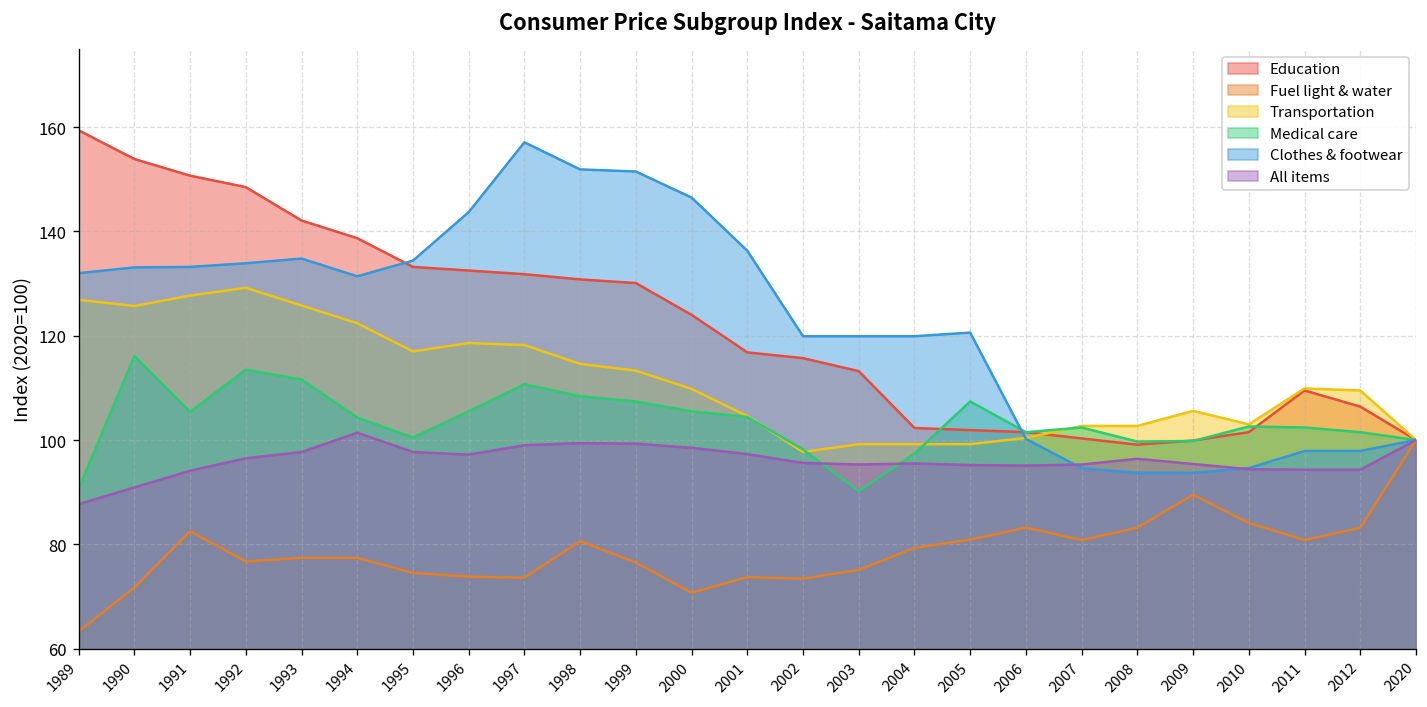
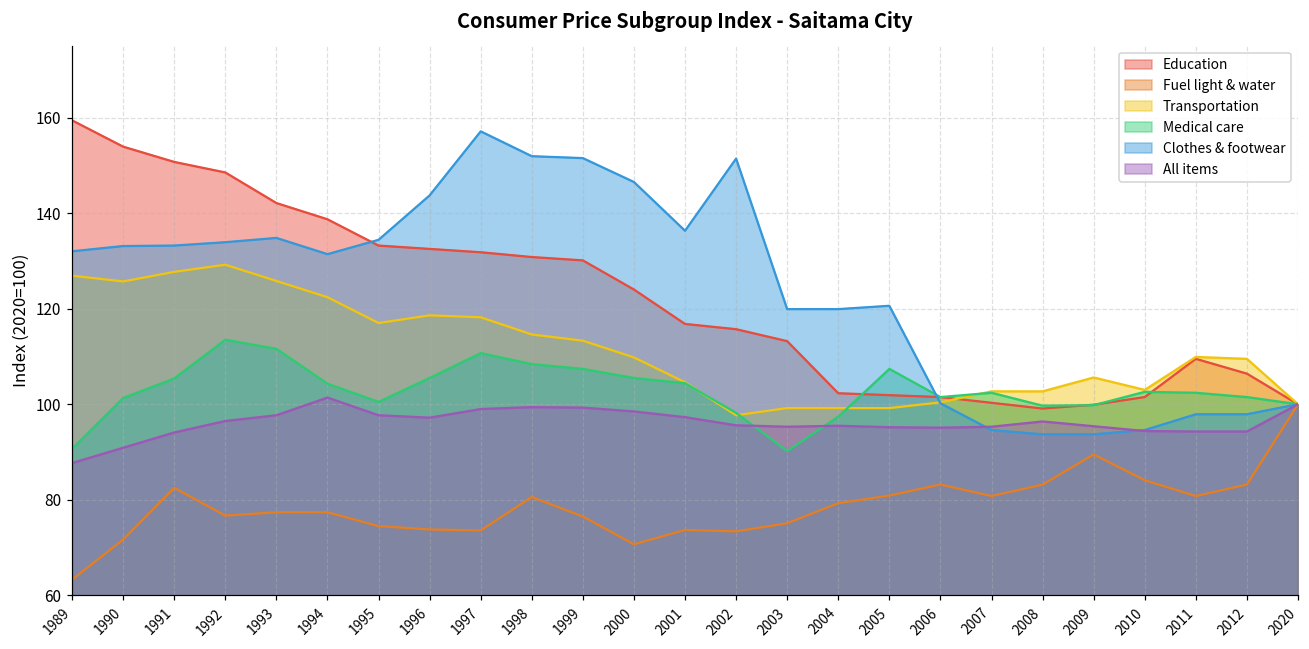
Medical care, 1990: 116 -> 101
Clothes & footwear, 2002: 120 -> 151
